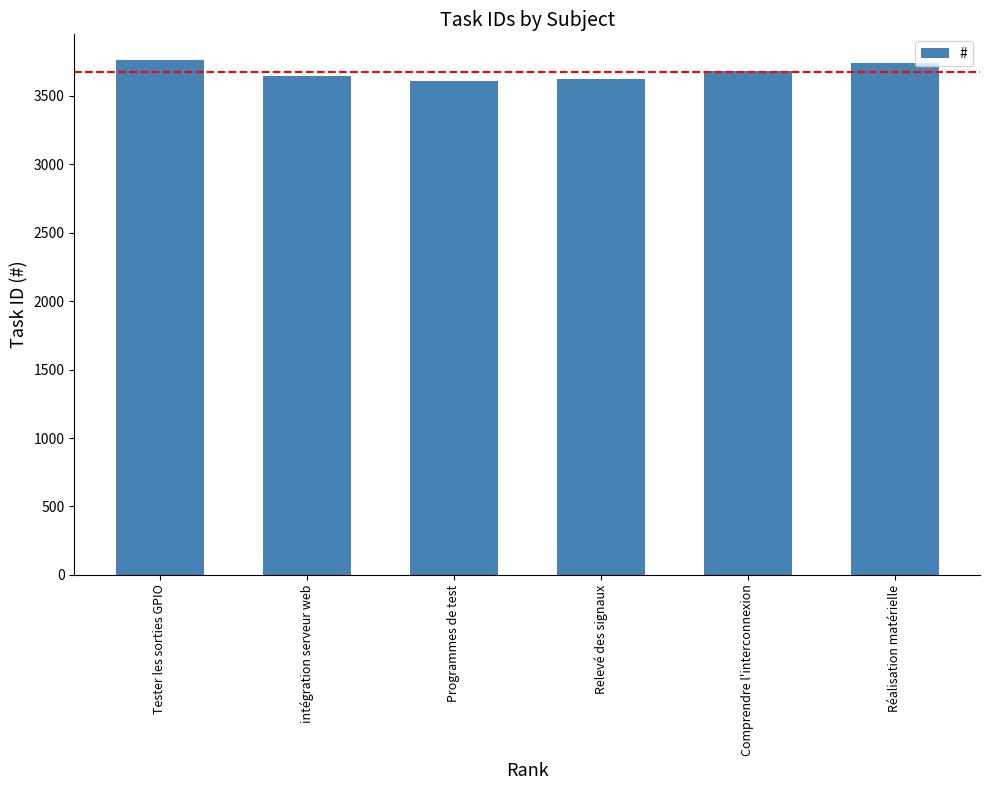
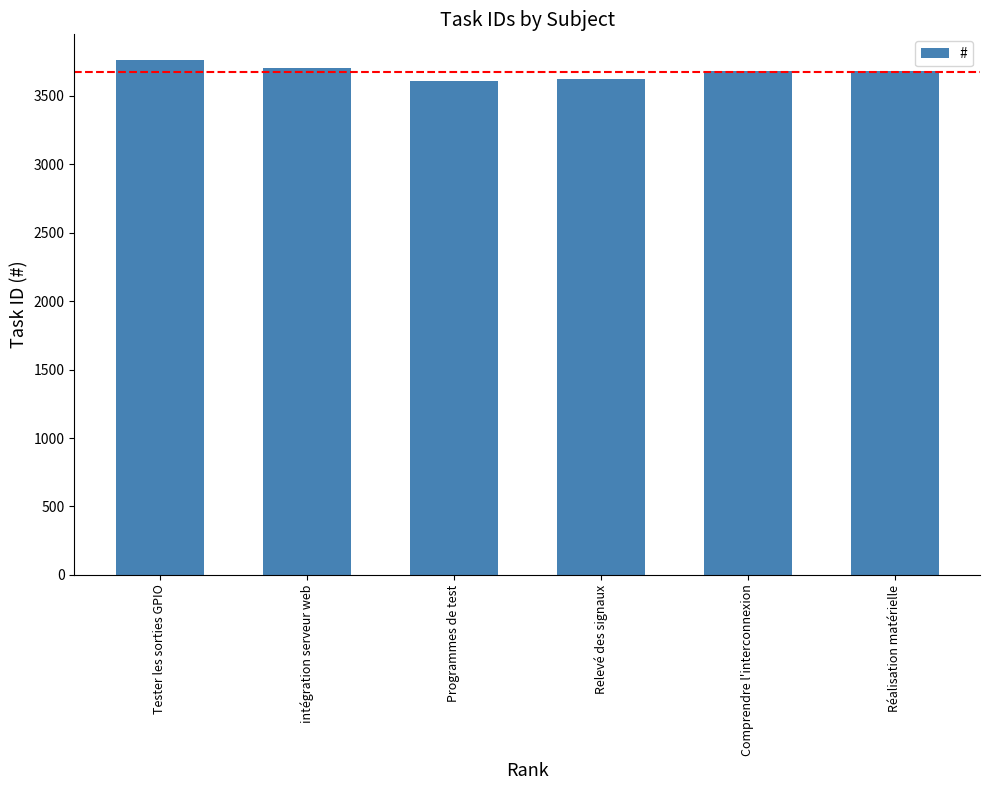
intégration serveur web: 3640 -> 3710
Réalisation matérielle: 3740 -> 3680
